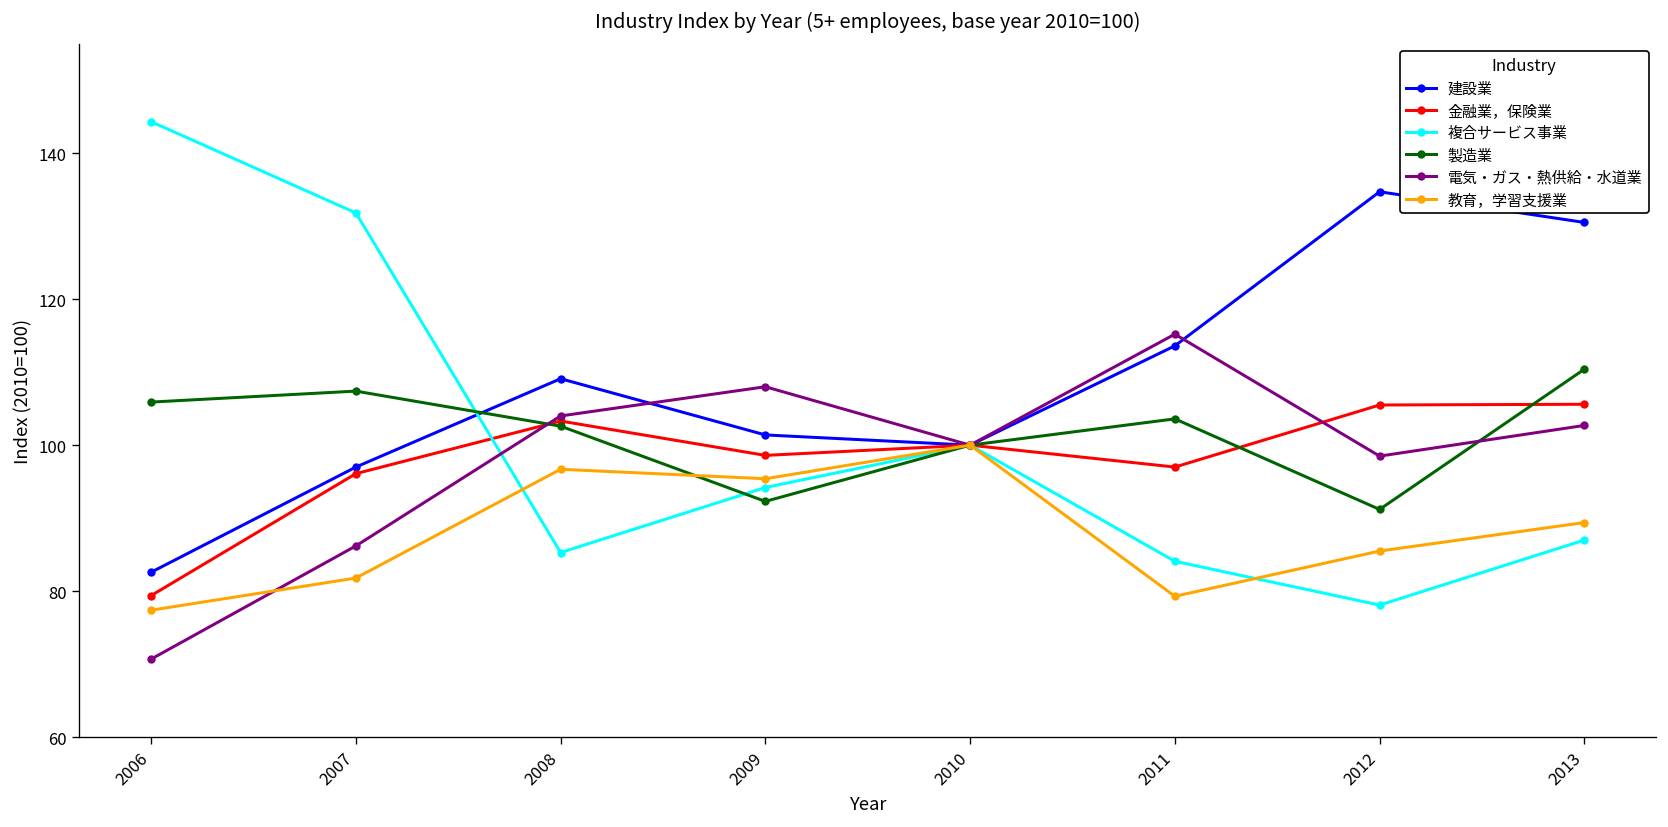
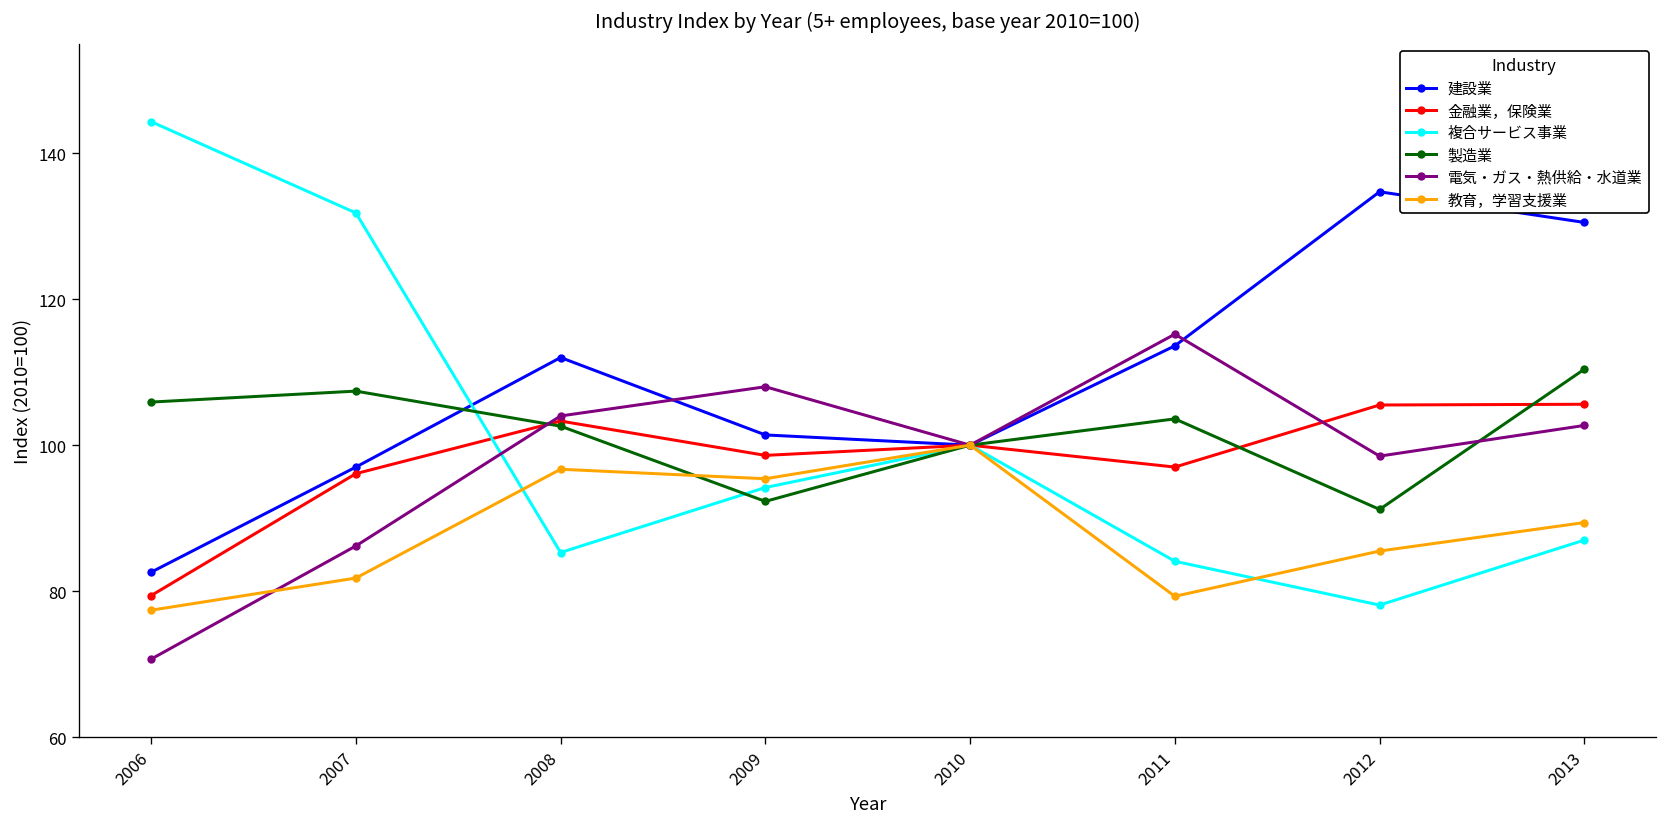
建設業, 2008: 109 -> 112
